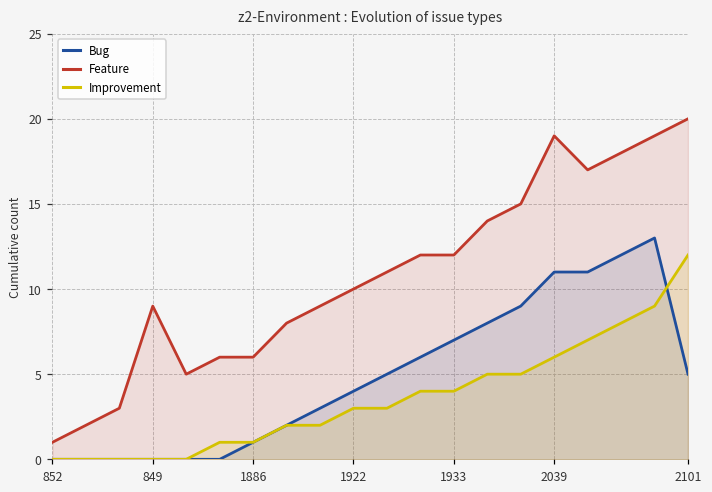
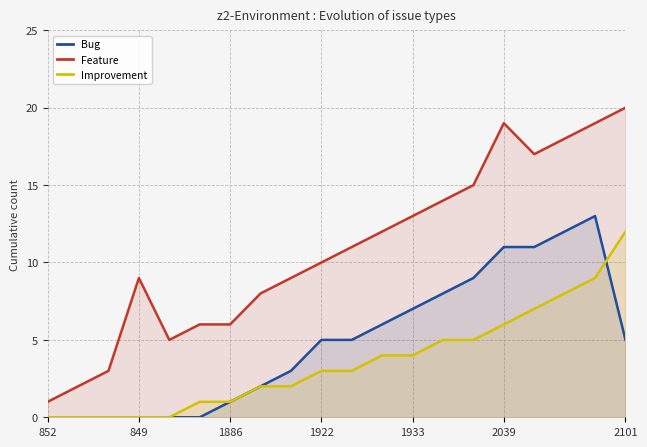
Bug, 1922: 4 -> 5
Feature, 1933: 12 -> 13
